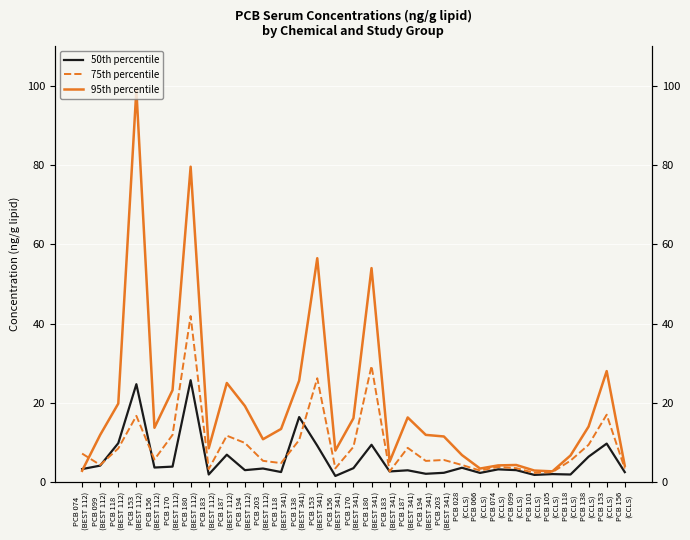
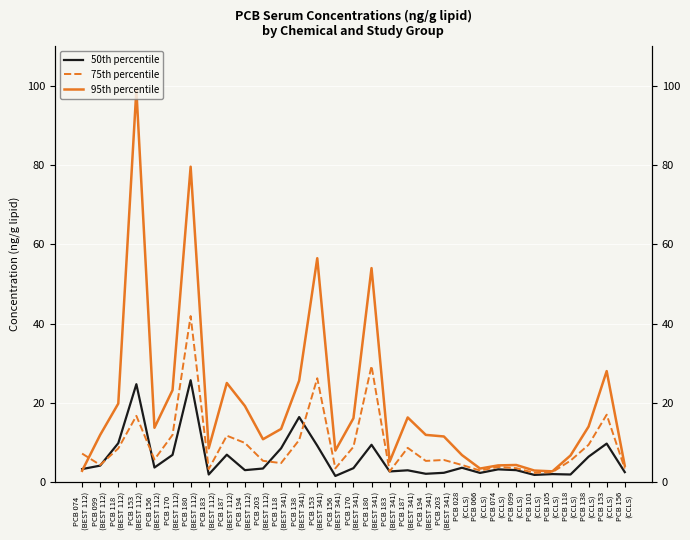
50th percentile, PCB 170 (BEST 112): 4 -> 7
50th percentile, PCB 118 (BEST 341): 3 -> 9
